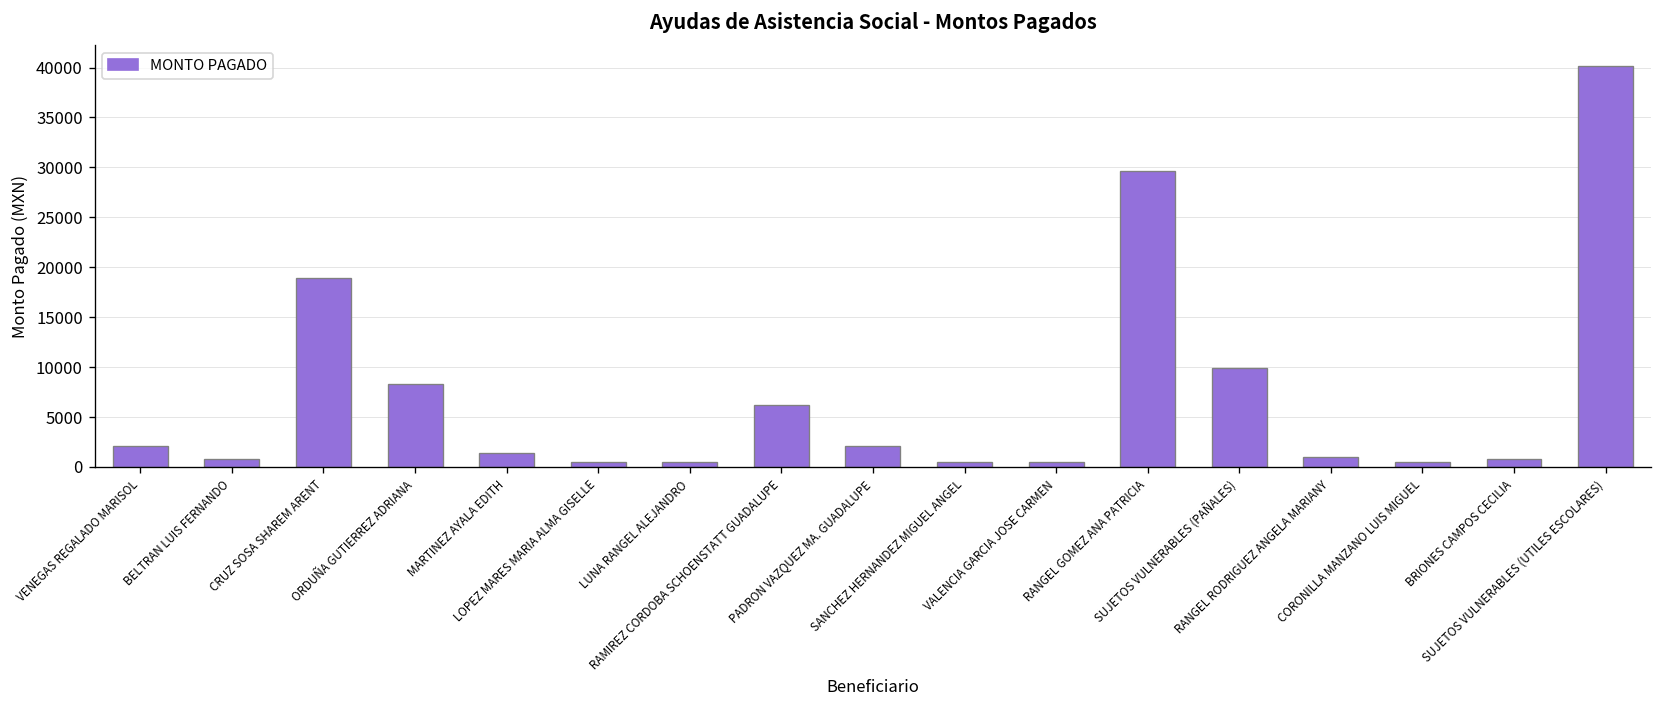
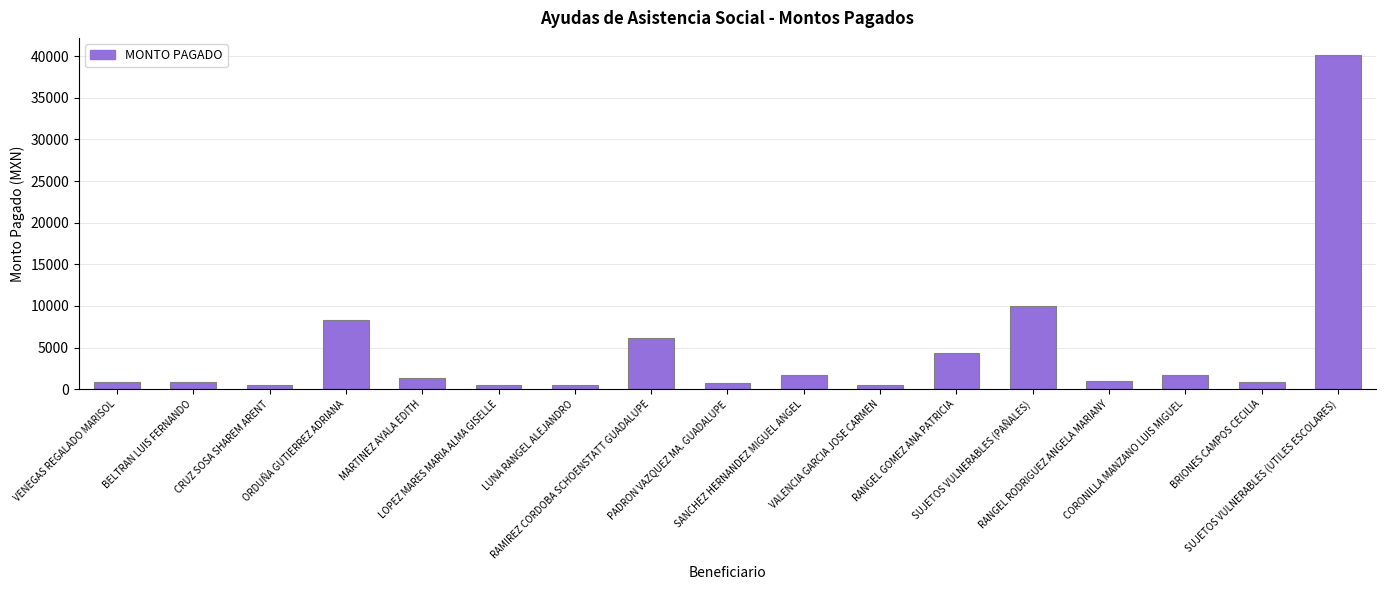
VENEGAS REGALADO MARISOL: 2000 -> 1000
CRUZ SOSA SHAREM ARENT: 19000 -> 1000
PADRON VAZQUEZ MA. GUADALUPE: 2000 -> 1000
SANCHEZ HERNANDEZ MIGUEL ANGEL: 0 -> 2000
RANGEL GOMEZ ANA PATRICIA: 30000 -> 4000
CORONILLA MANZANO LUIS MIGUEL: 1000 -> 2000
